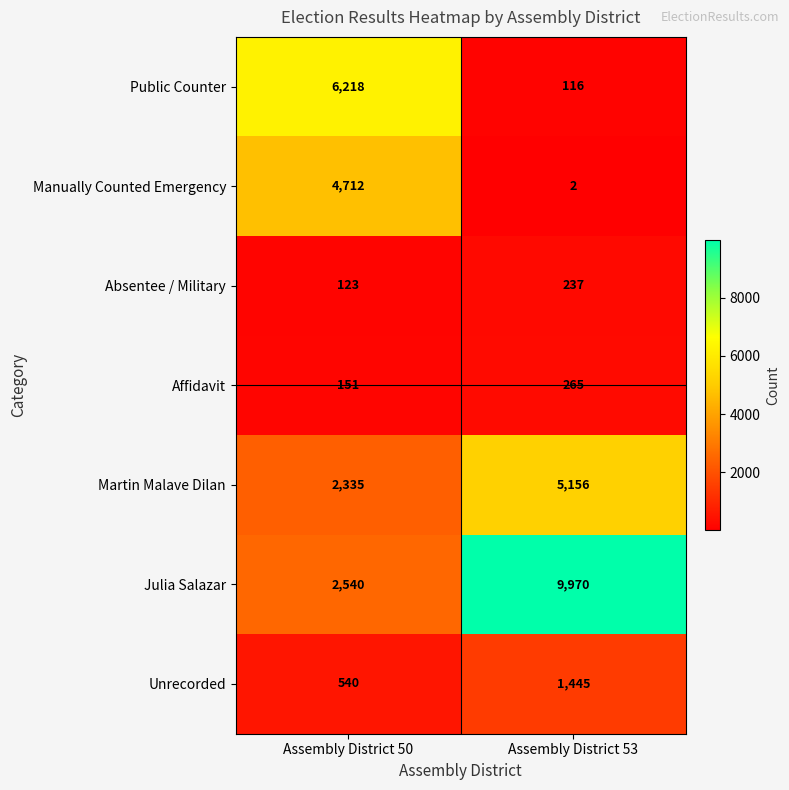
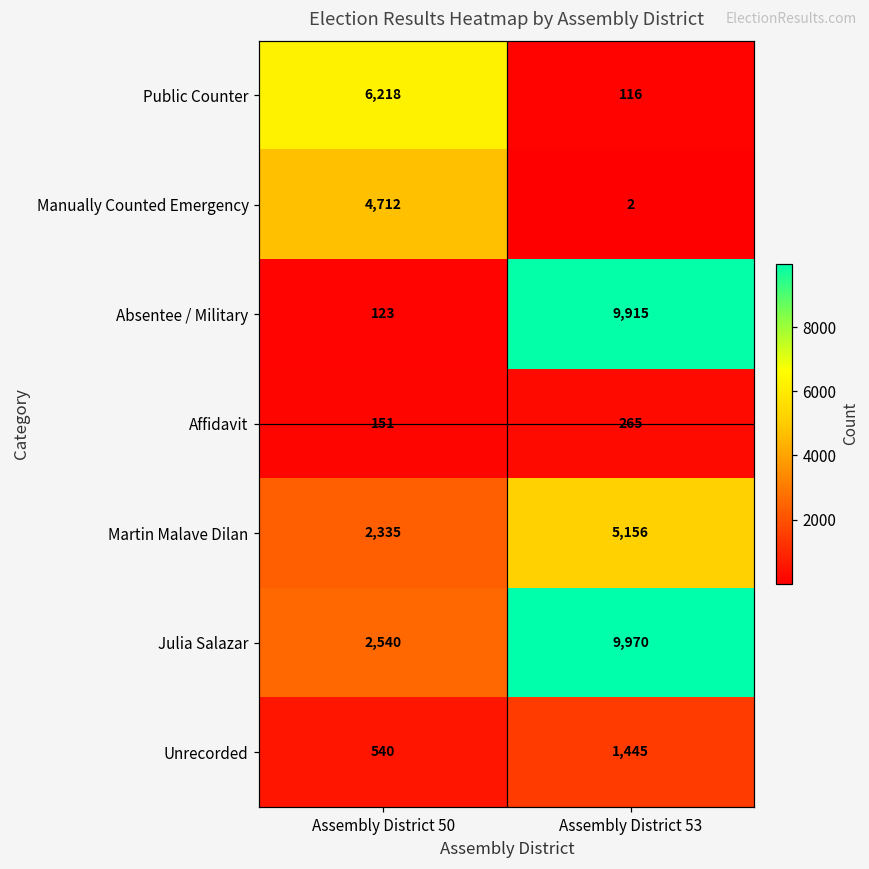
Absentee / Military, Assembly District 53: 237 -> 9,915
